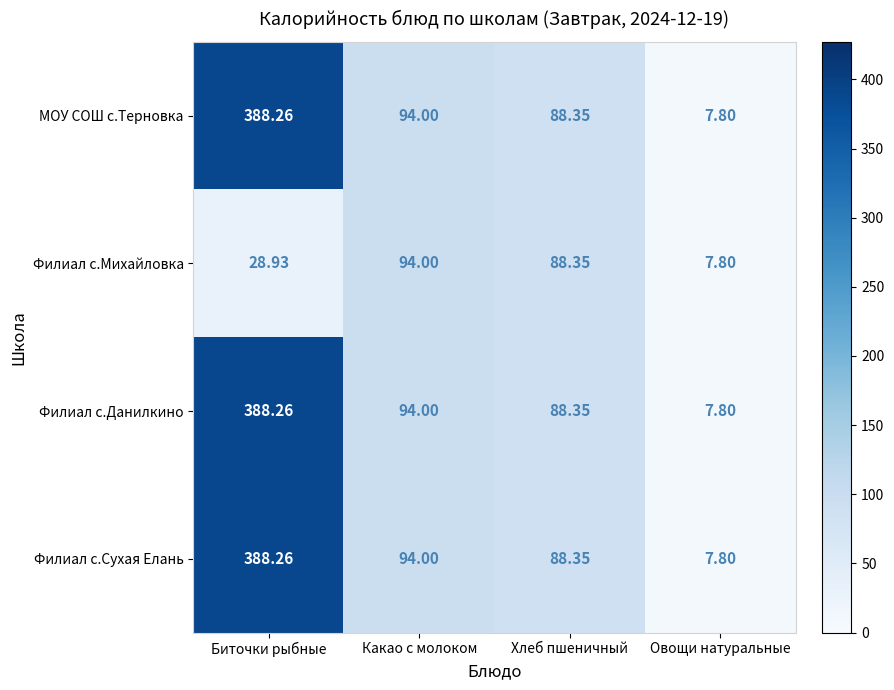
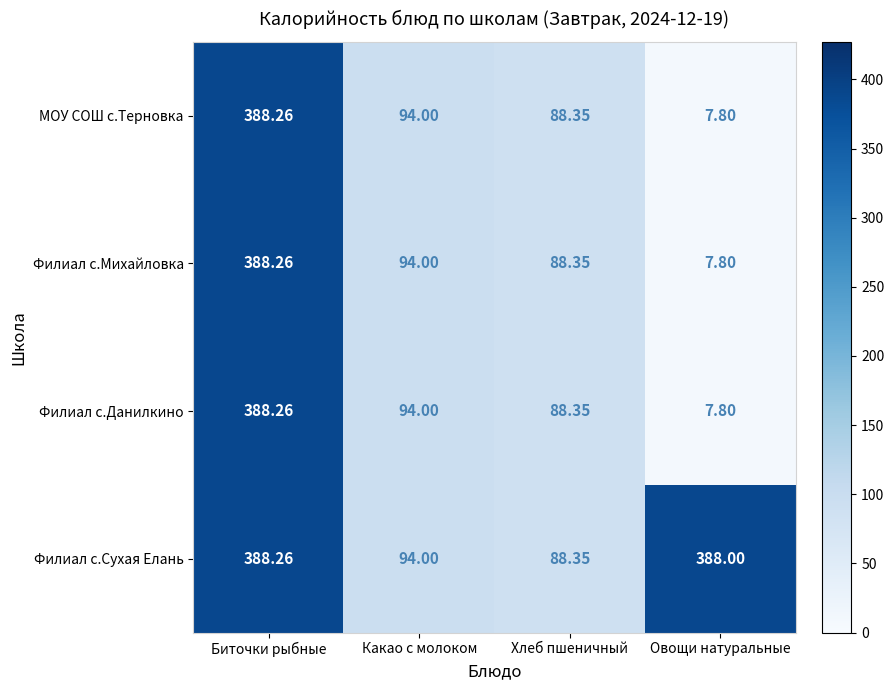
Филиал с.Михайловка, Биточки рыбные: 28.93 -> 388.26
Филиал с.Сухая Елань, Овощи натуральные: 7.80 -> 388.00
